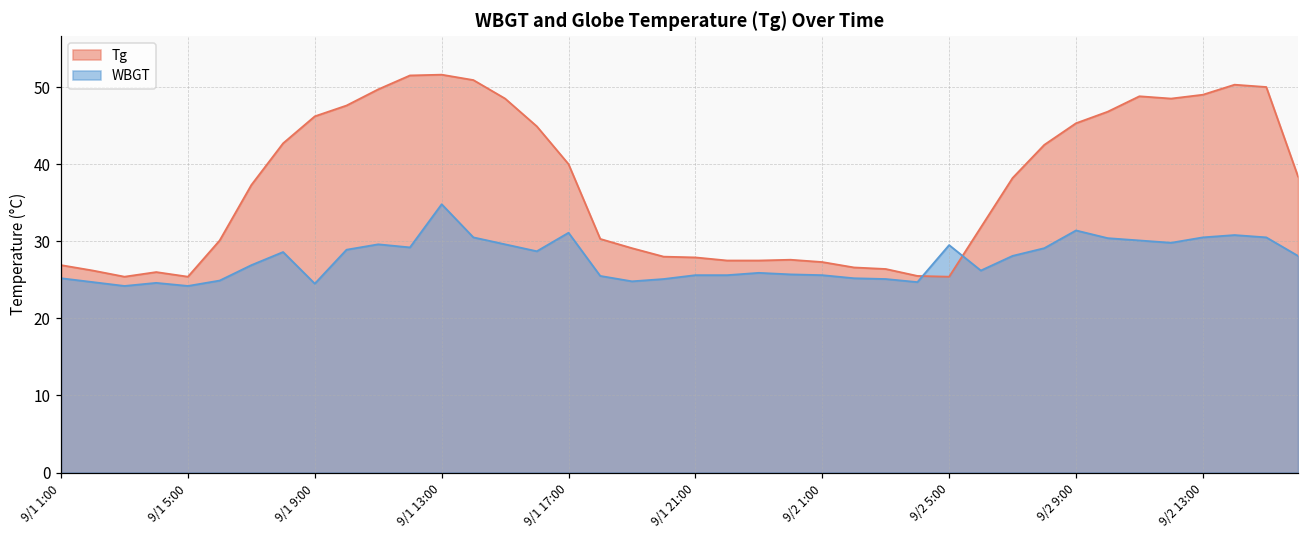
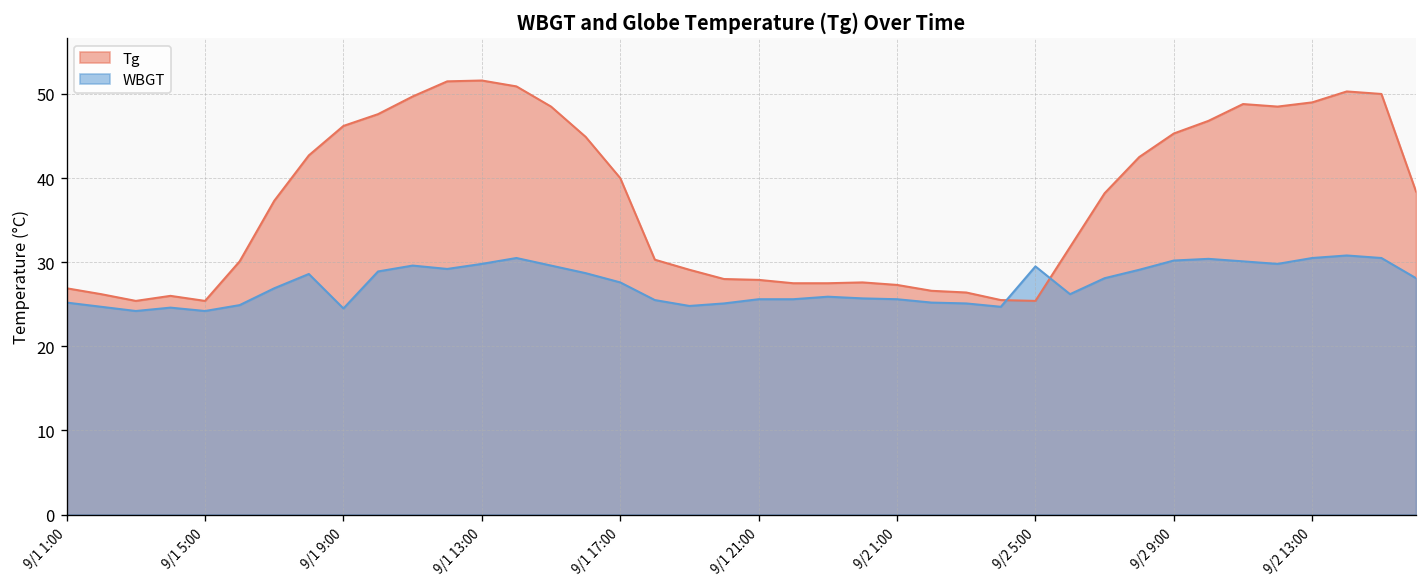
WBGT, 9/1 13:00: 35 -> 30
WBGT, 9/1 17:00: 31 -> 28
WBGT, 9/2 9:00: 31 -> 30
